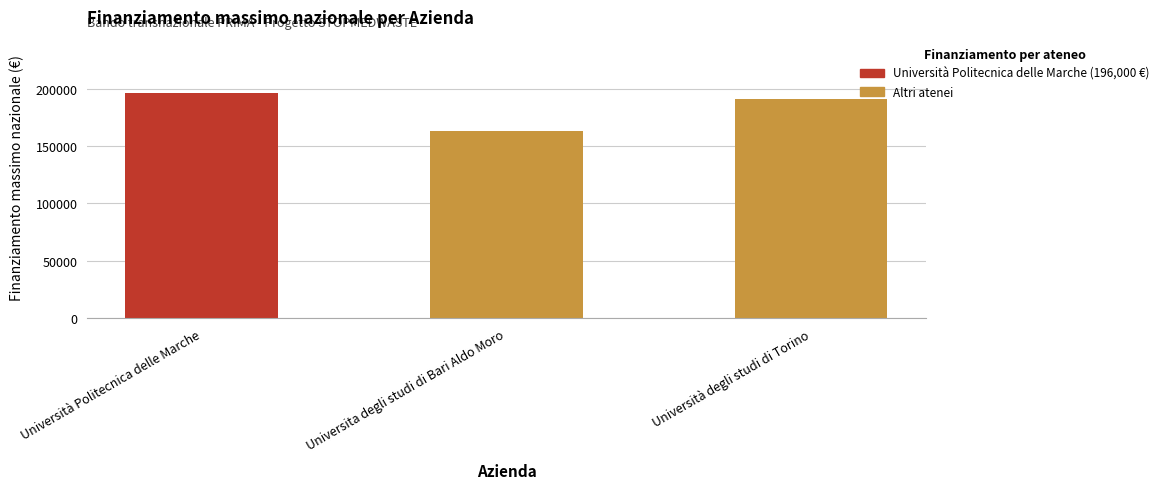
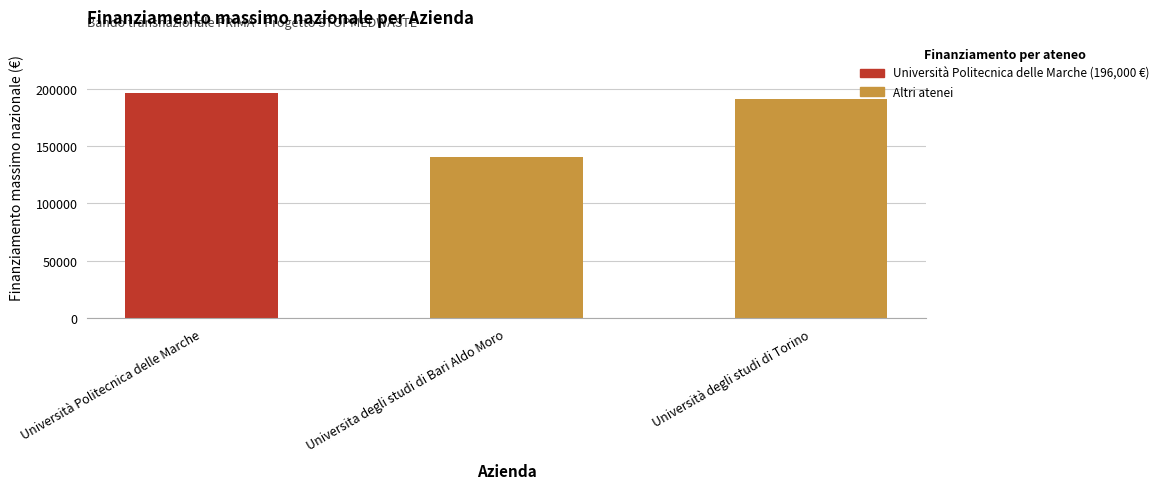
Universita degli studi di Bari Aldo Moro: 163000 -> 141000
